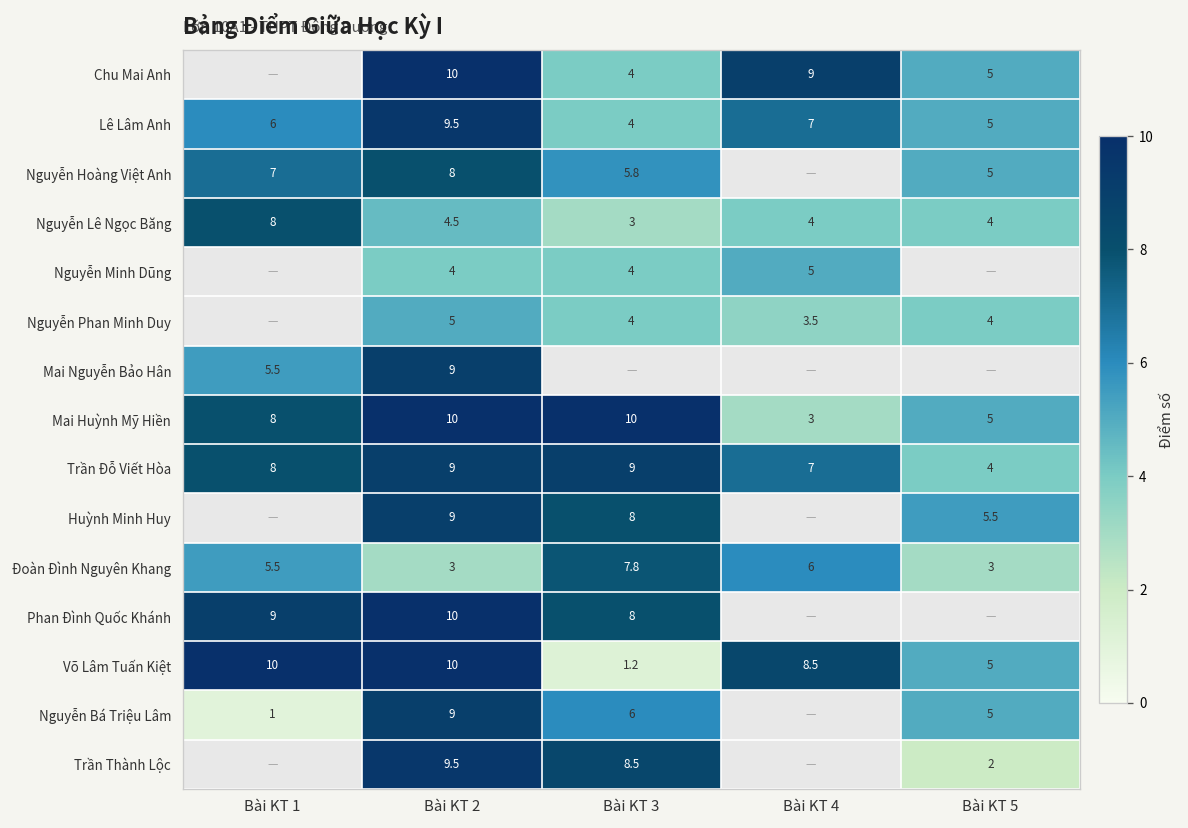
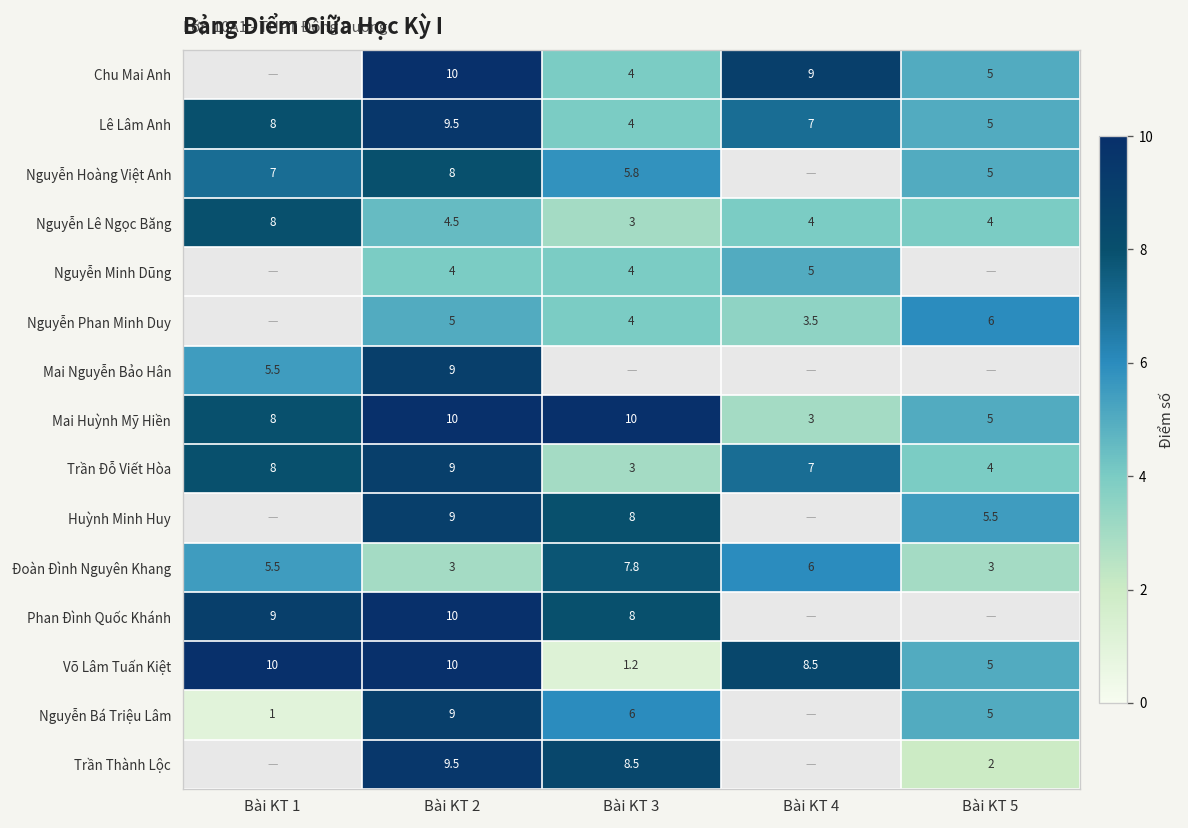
Lê Lâm Anh, Bài KT 1: 6 -> 8
Nguyễn Phan Minh Duy, Bài KT 5: 4 -> 6
Trần Đỗ Viết Hòa, Bài KT 3: 9 -> 3
